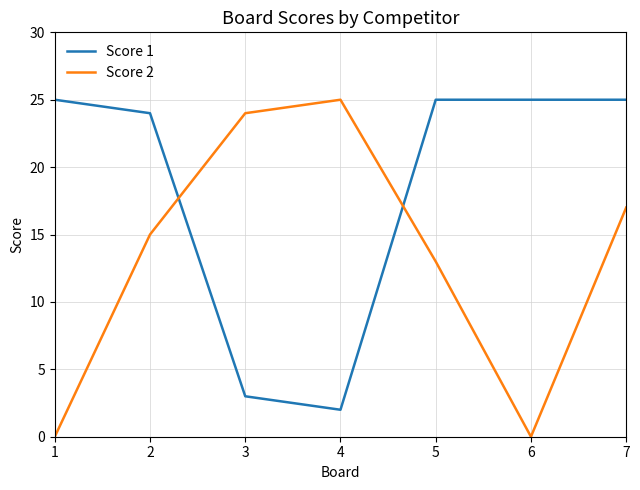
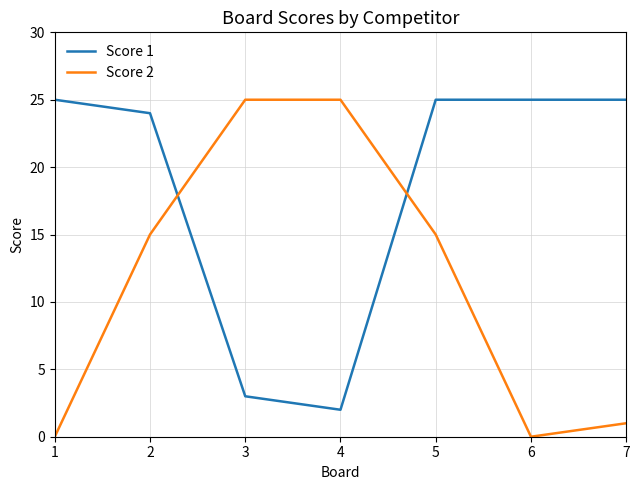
Score 2, 3: 24 -> 25
Score 2, 5: 13 -> 15
Score 2, 7: 17 -> 1
